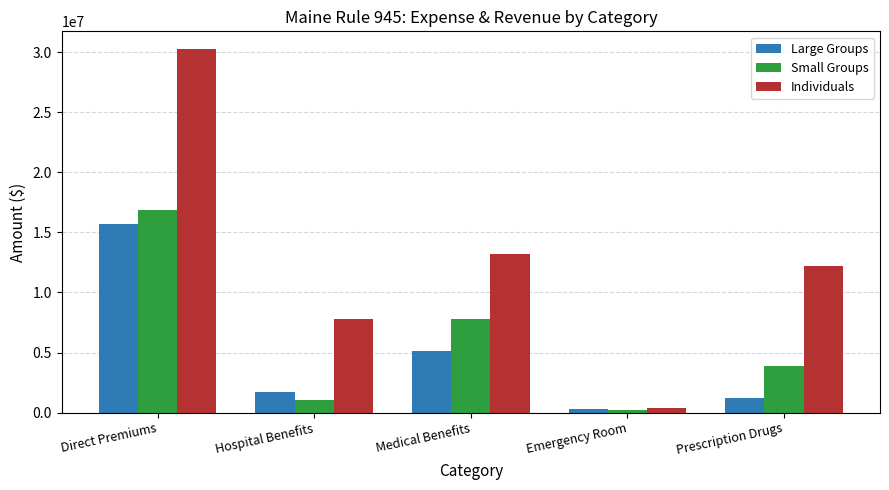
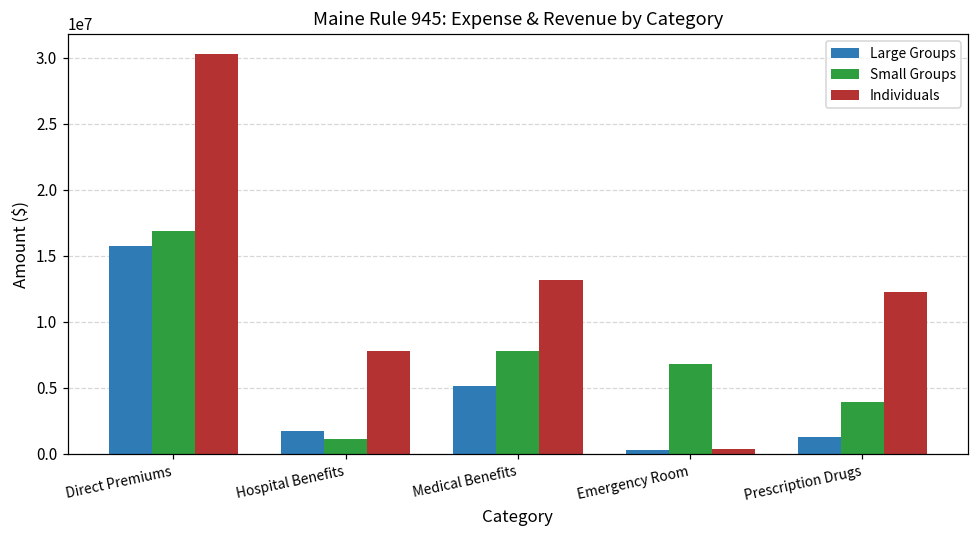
Small Groups, Emergency Room: 200000 -> 6800000
